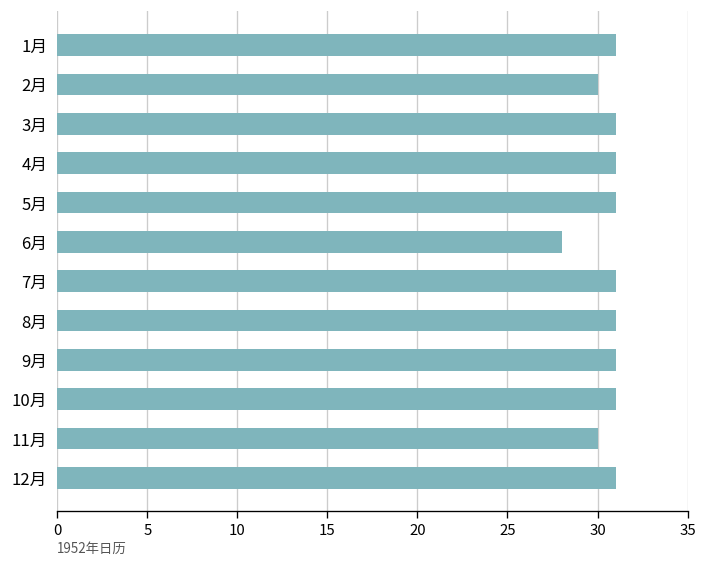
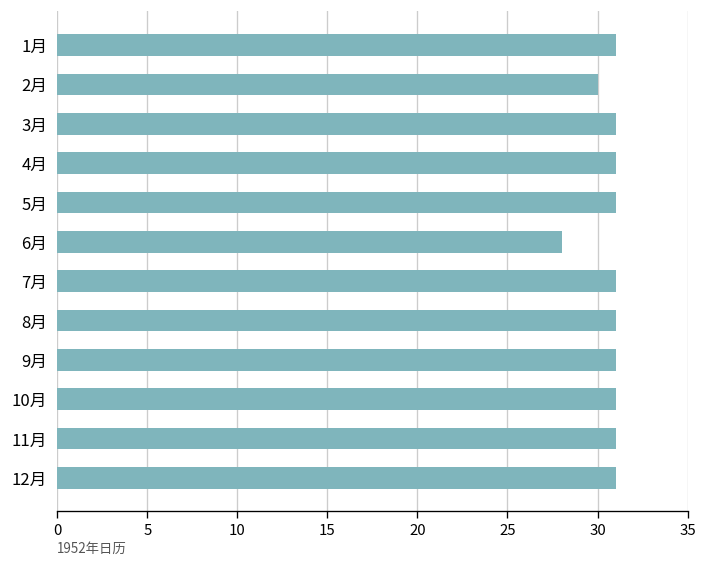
11月: 30 -> 31
